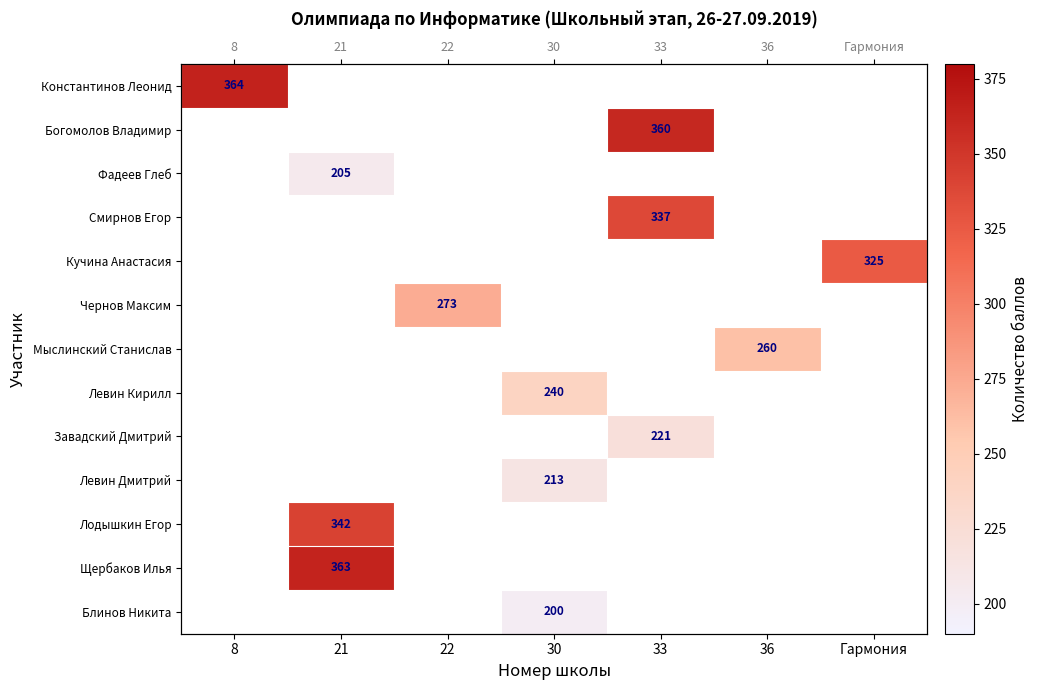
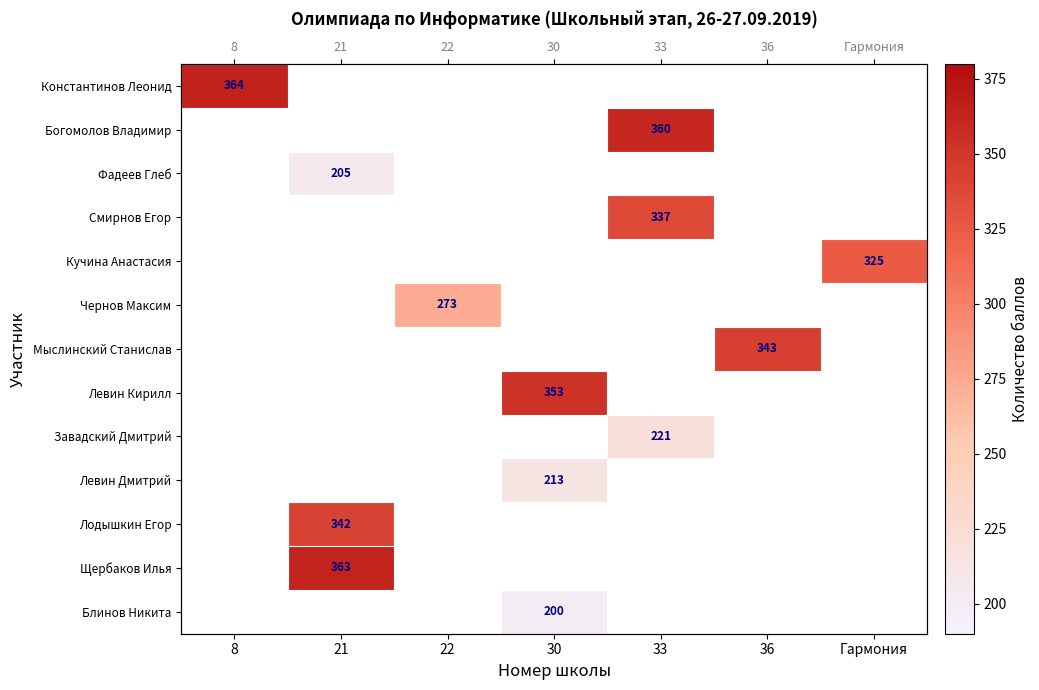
Мыслинский Станислав, 36: 260 -> 343
Левин Кирилл, 30: 240 -> 353
